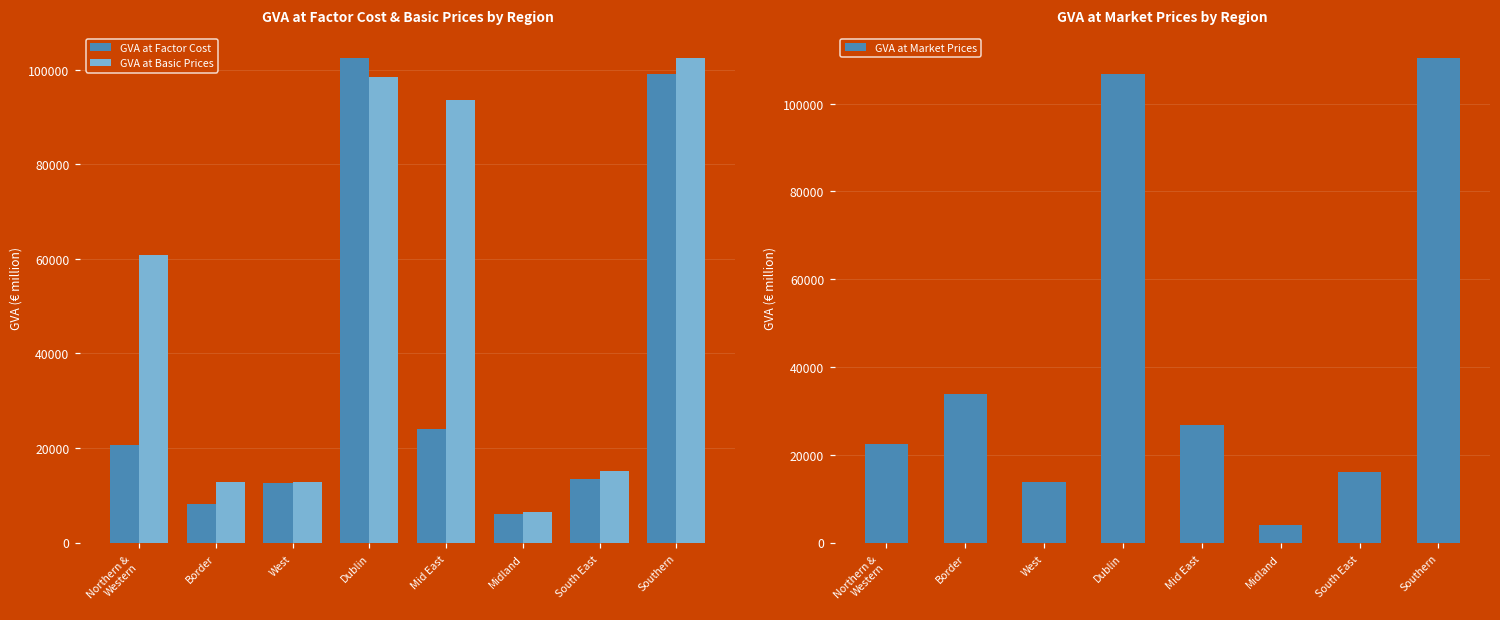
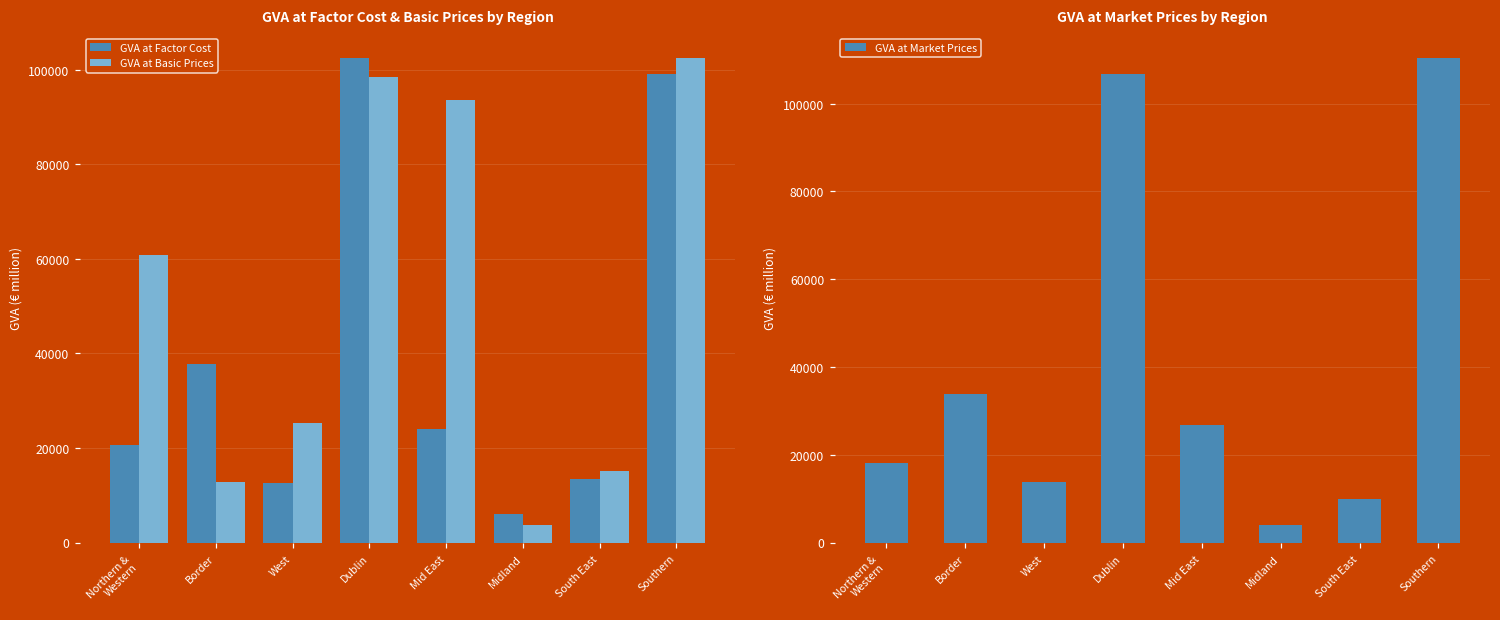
GVA at Factor Cost & Basic Prices by Region, GVA at Factor Cost, Border: 8000 -> 38000
GVA at Factor Cost & Basic Prices by Region, GVA at Basic Prices, West: 13000 -> 25000
GVA at Factor Cost & Basic Prices by Region, GVA at Basic Prices, Midland: 6000 -> 4000
GVA at Market Prices by Region, Northern & Western: 22000 -> 18000
GVA at Market Prices by Region, South East: 16000 -> 10000
